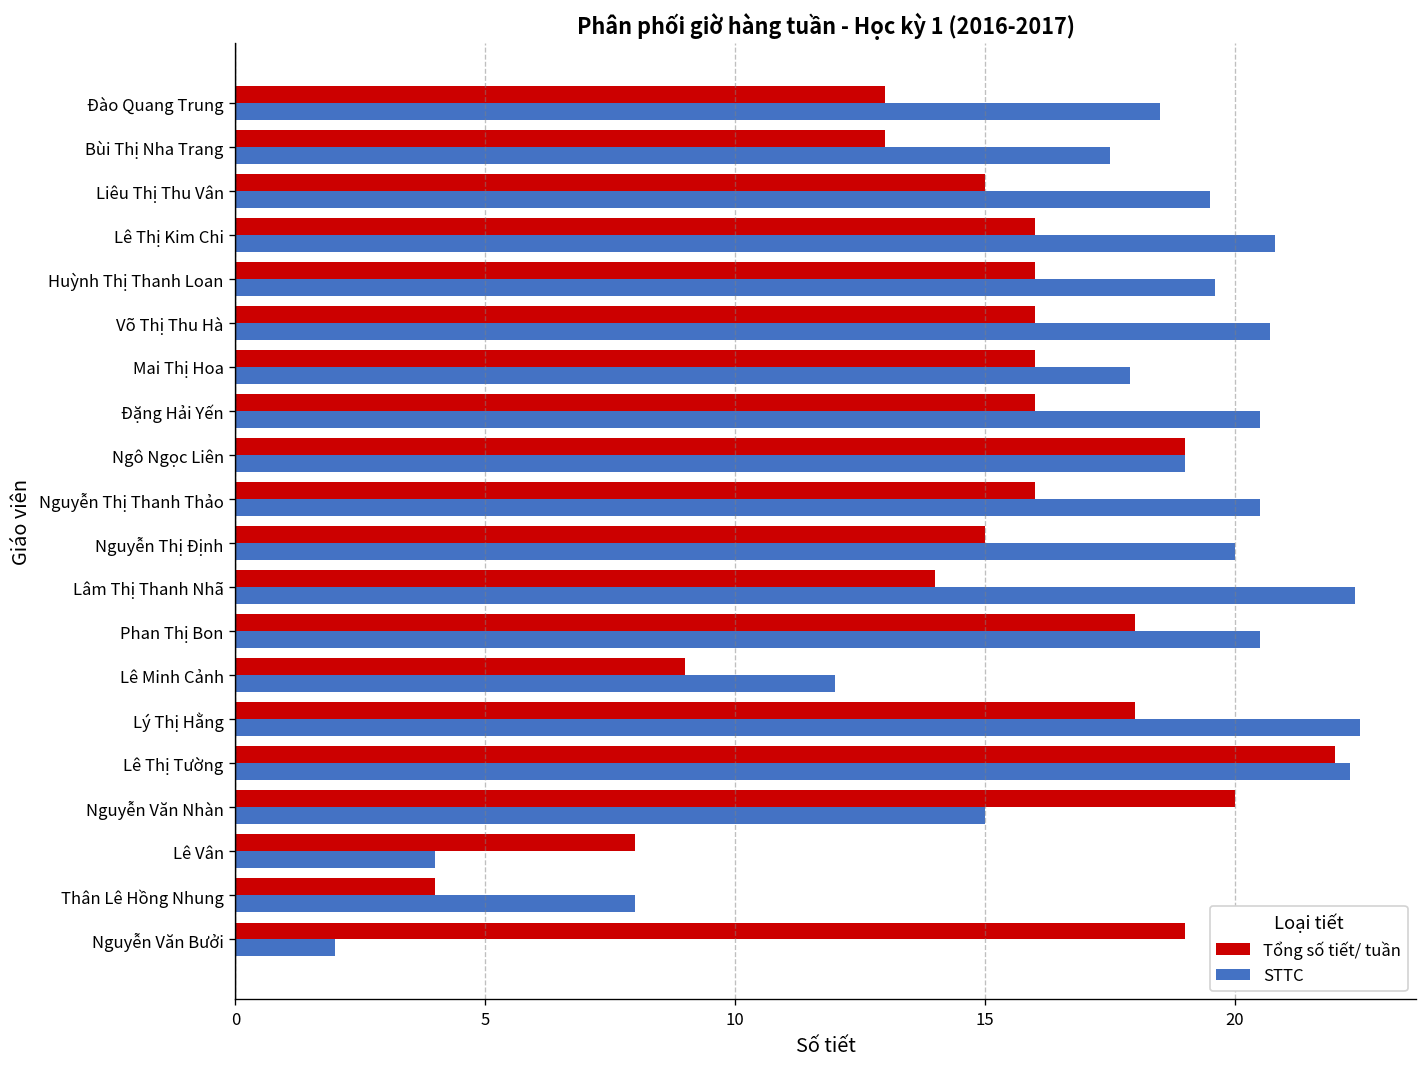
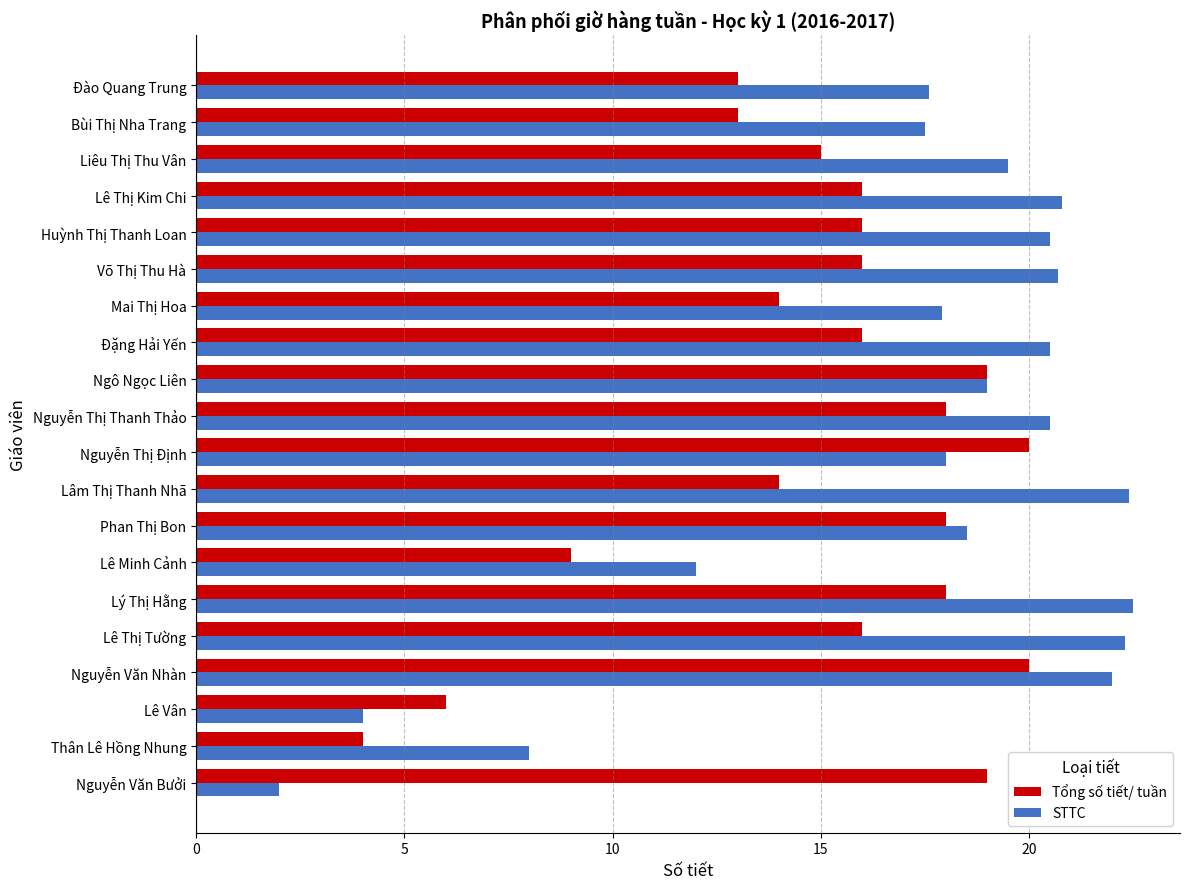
STTC, Đào Quang Trung: 18.5 -> 17.6
STTC, Huỳnh Thị Thanh Loan: 19.6 -> 20.5
Tổng số tiết/ tuần, Mai Thị Hoa: 16 -> 14
Tổng số tiết/ tuần, Nguyễn Thị Thanh Thảo: 16 -> 18
Tổng số tiết/ tuần, Nguyễn Thị Định: 15 -> 20
STTC, Nguyễn Thị Định: 20 -> 18
STTC, Phan Thị Bon: 20.5 -> 18.5
Tổng số tiết/ tuần, Lê Thị Tường: 22 -> 16
STTC, Nguyễn Văn Nhàn: 15 -> 22
Tổng số tiết/ tuần, Lê Vân: 8 -> 6
